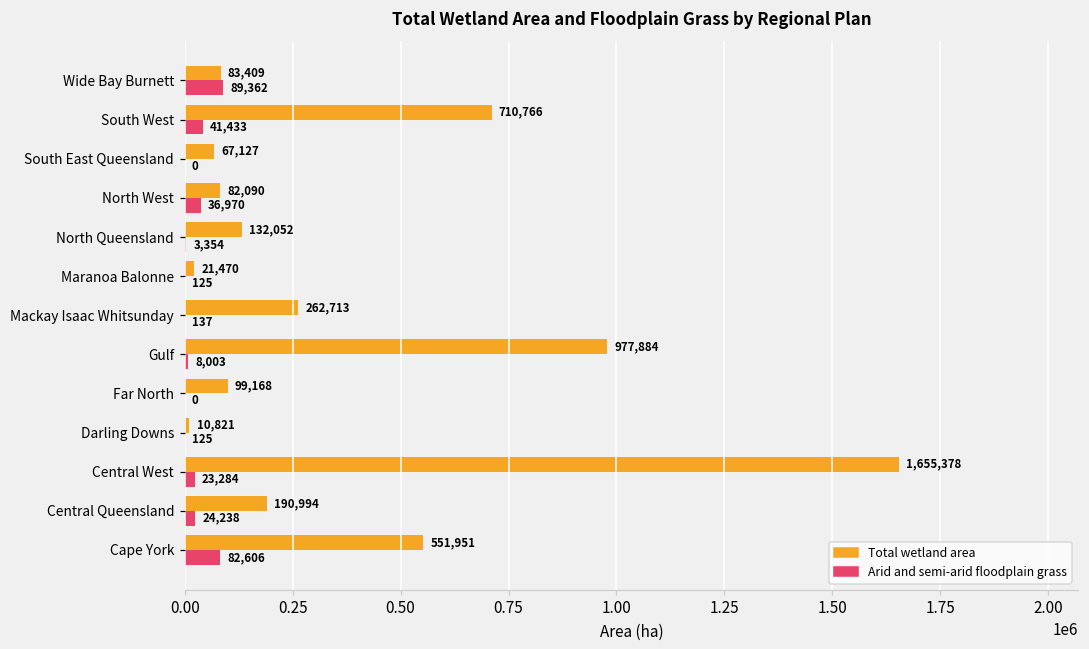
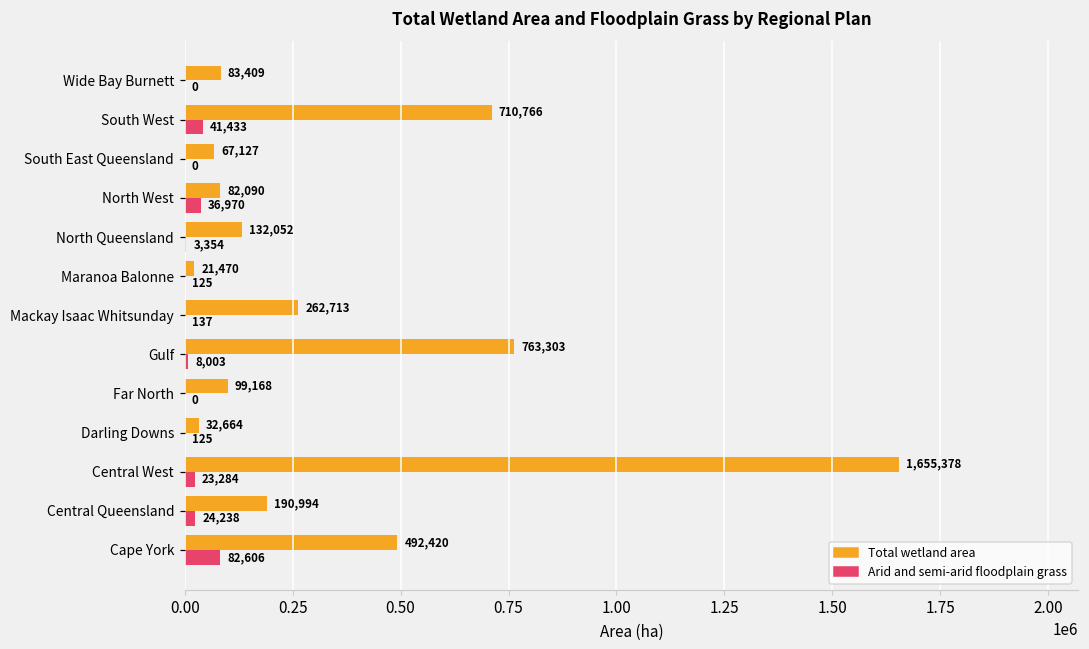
Arid and semi-arid floodplain grass, Wide Bay Burnett: 89,362 -> 0
Total wetland area, Gulf: 977,884 -> 763,303
Total wetland area, Darling Downs: 10,821 -> 32,664
Total wetland area, Cape York: 551,951 -> 492,420
